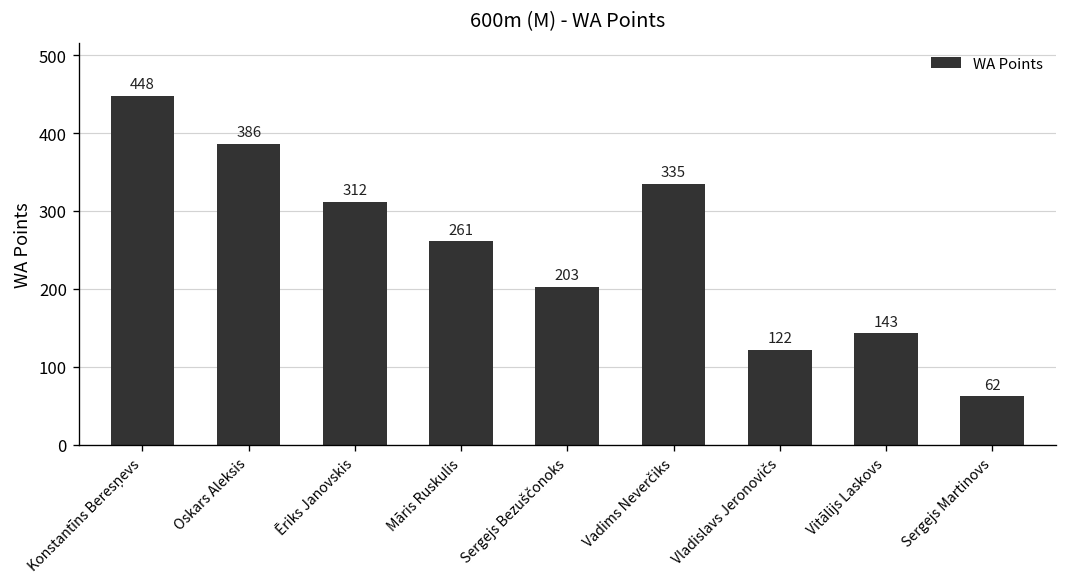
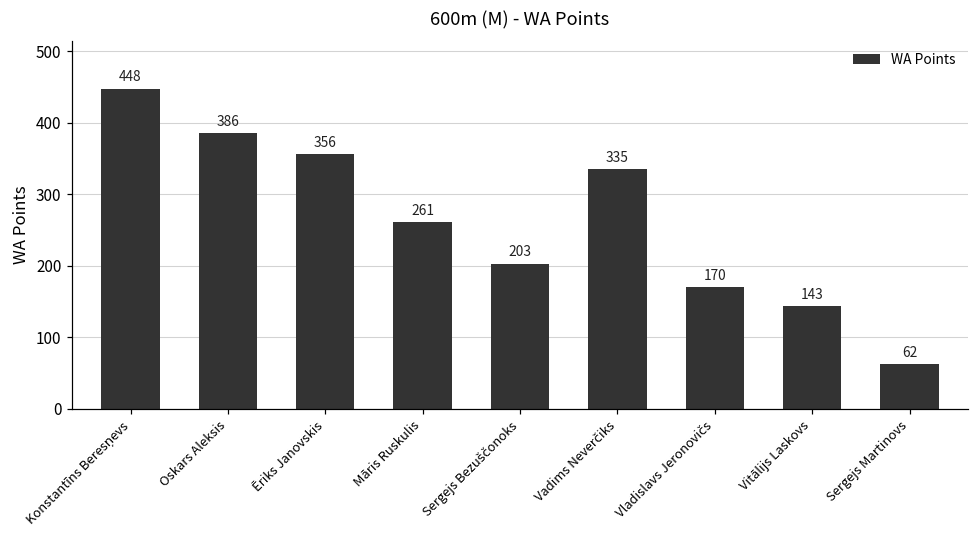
Ēriks Janovskis: 312 -> 356
Vladislavs Jeronovičs: 122 -> 170
